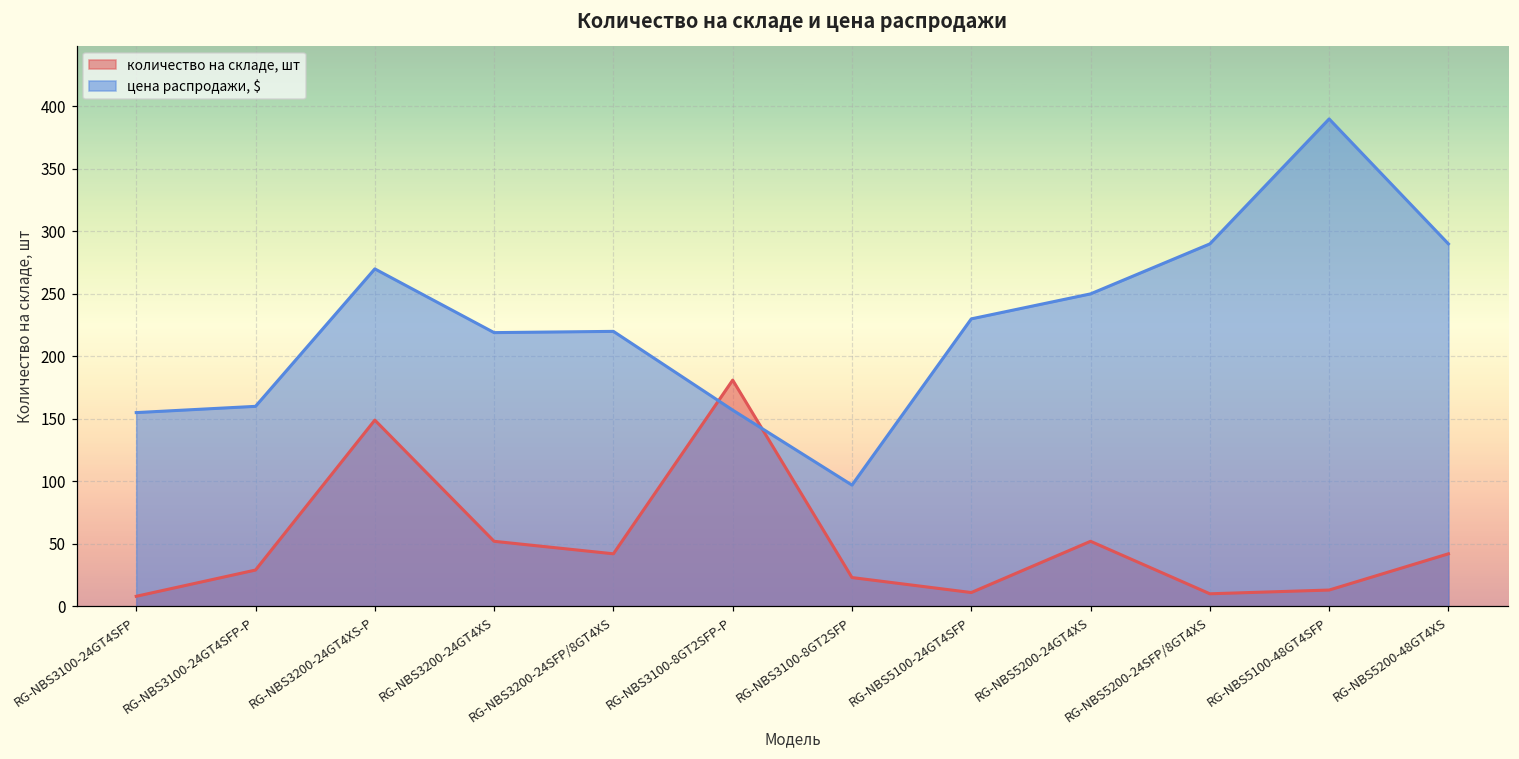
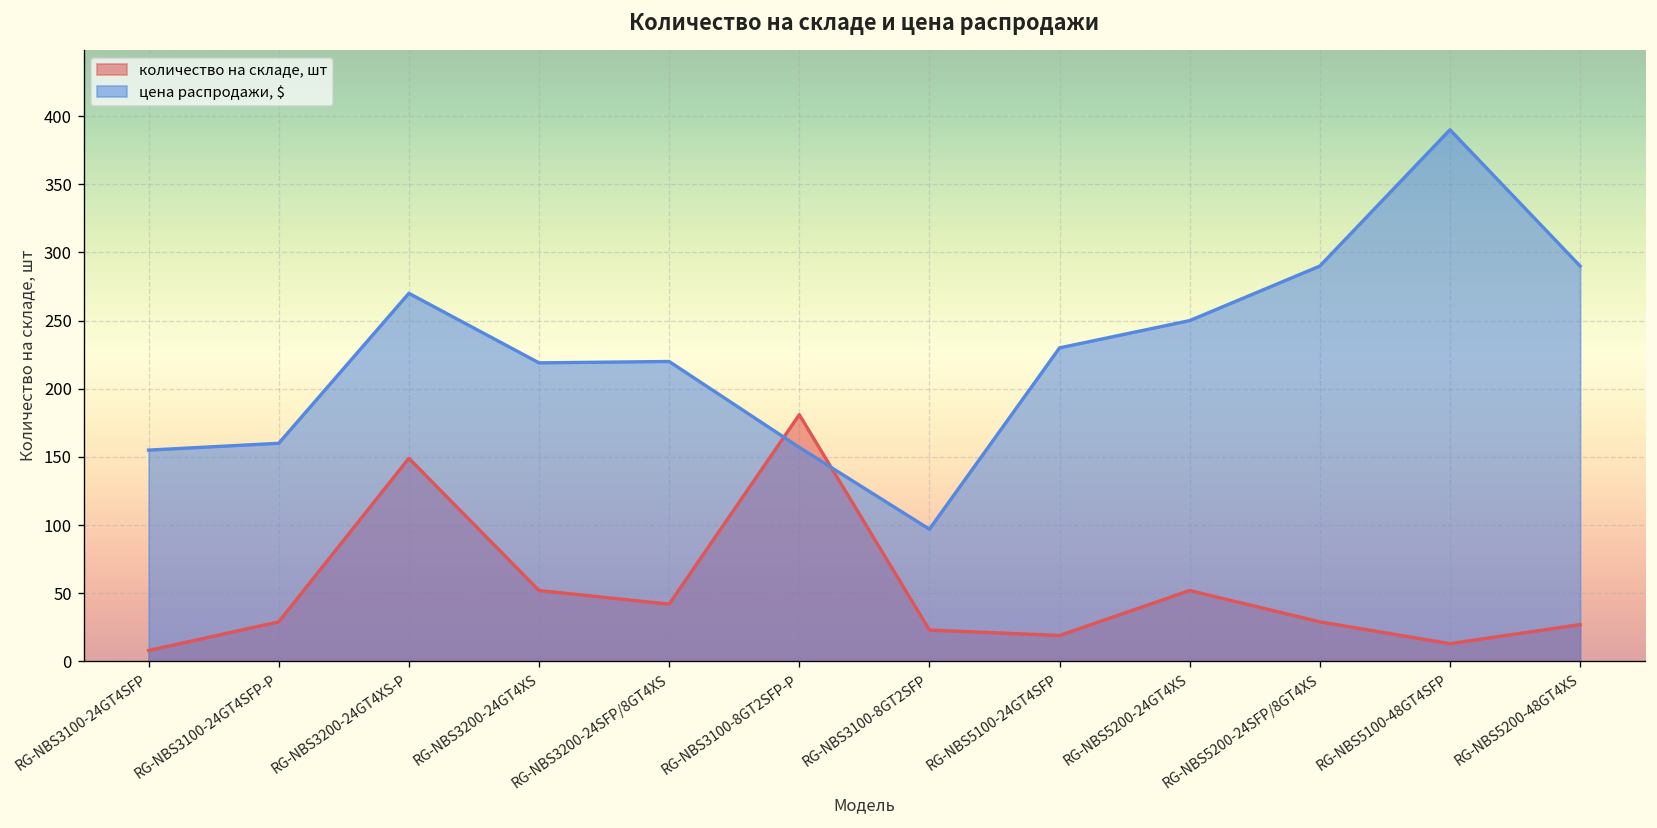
количество на складе, шт, RG-NBS5100-24GT4SFP: 11 -> 19
количество на складе, шт, RG-NBS5200-24SFP/8GT4XS: 10 -> 29
количество на складе, шт, RG-NBS5200-48GT4XS: 42 -> 27
